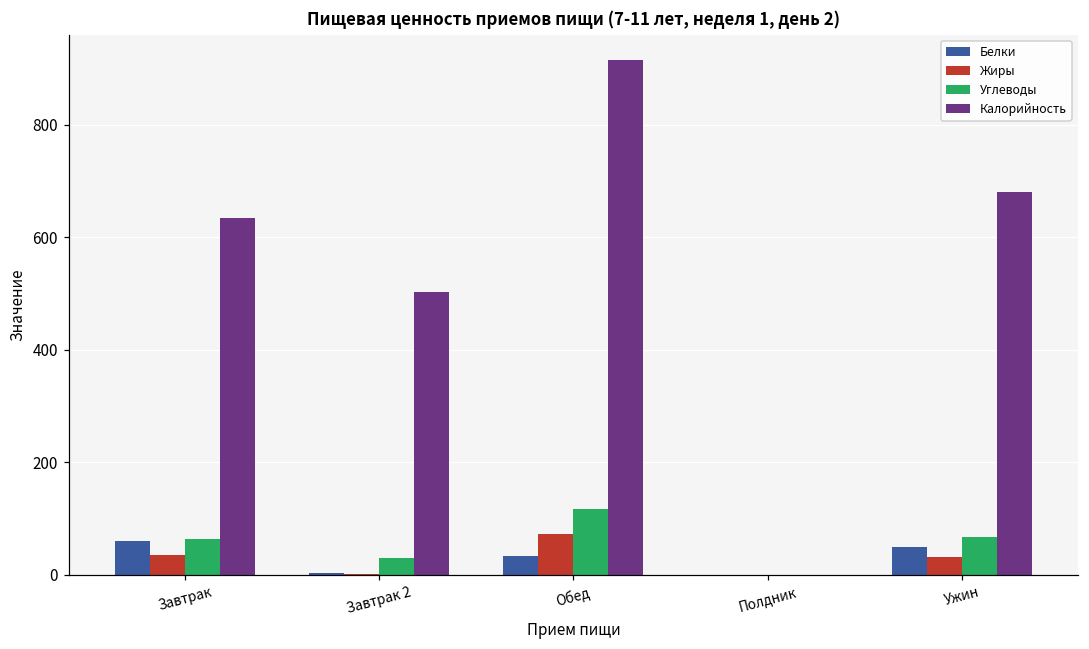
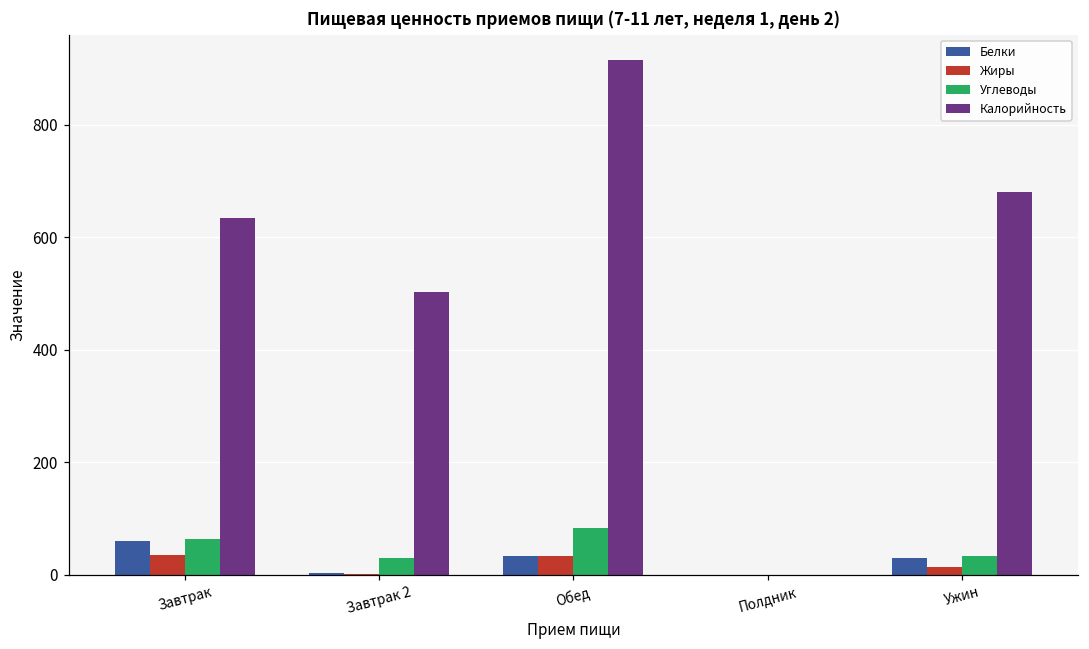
Жиры, Обед: 70 -> 30
Углеводы, Обед: 120 -> 80
Белки, Ужин: 50 -> 30
Жиры, Ужин: 30 -> 10
Углеводы, Ужин: 70 -> 30
